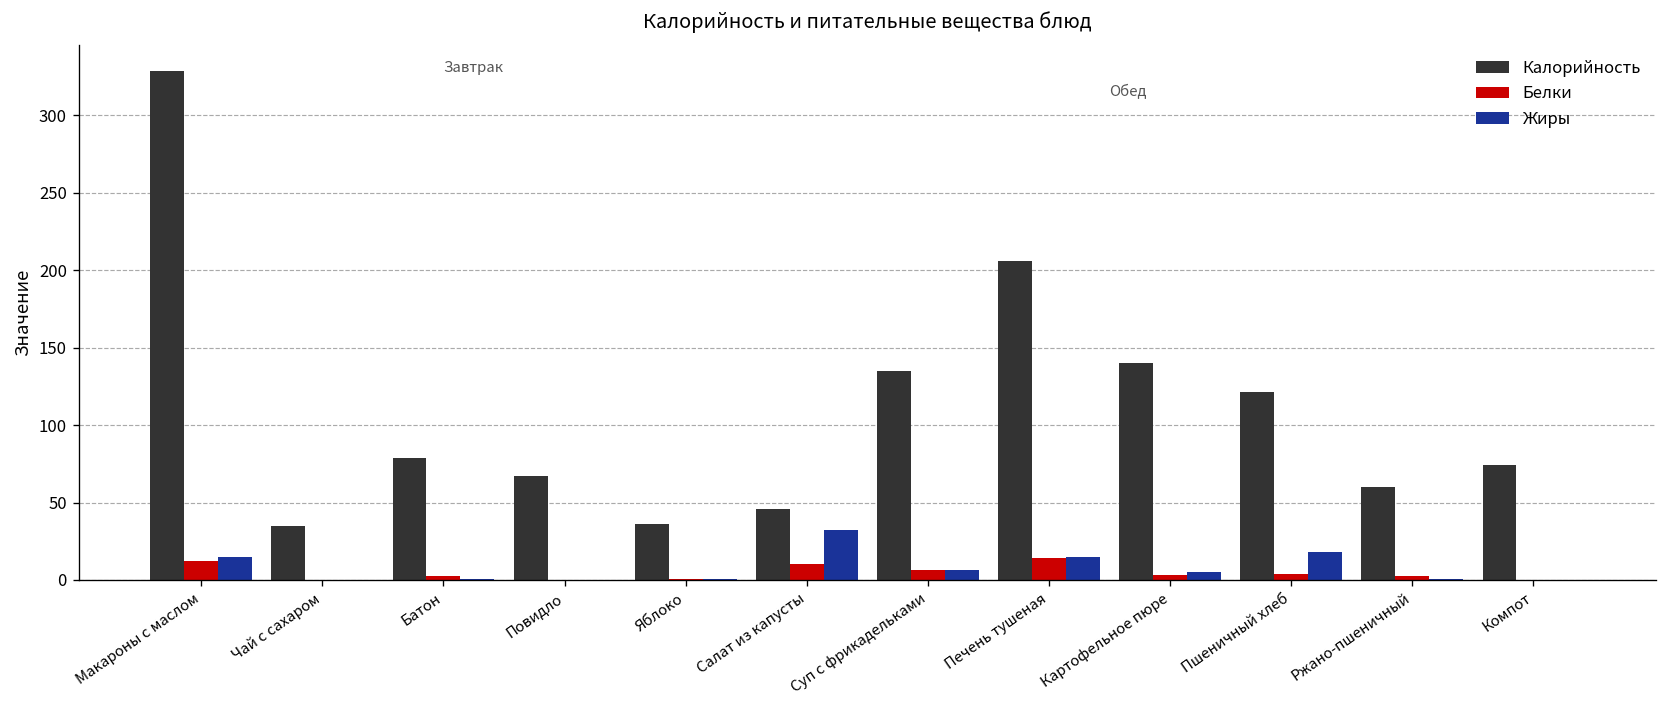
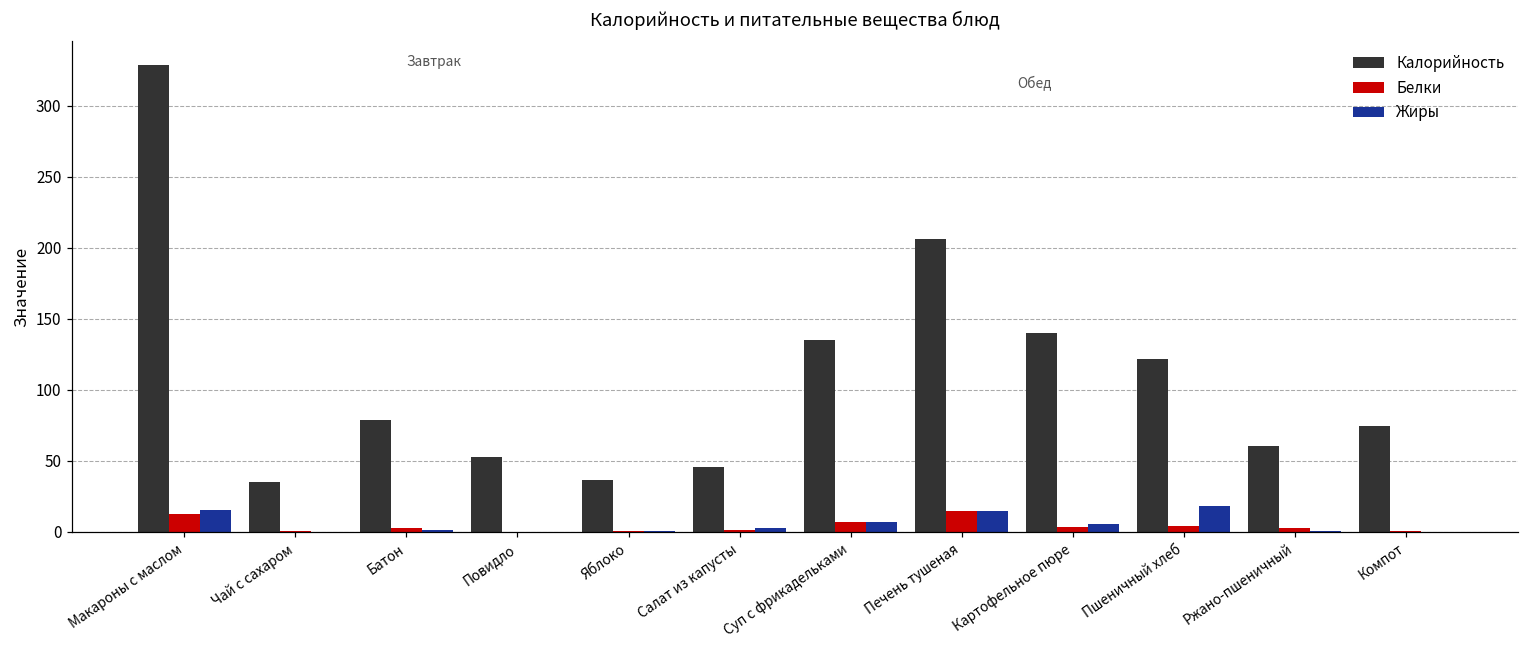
Калорийность, Повидло: 67 -> 52
Белки, Салат из капусты: 10 -> 1
Жиры, Салат из капусты: 32 -> 2
